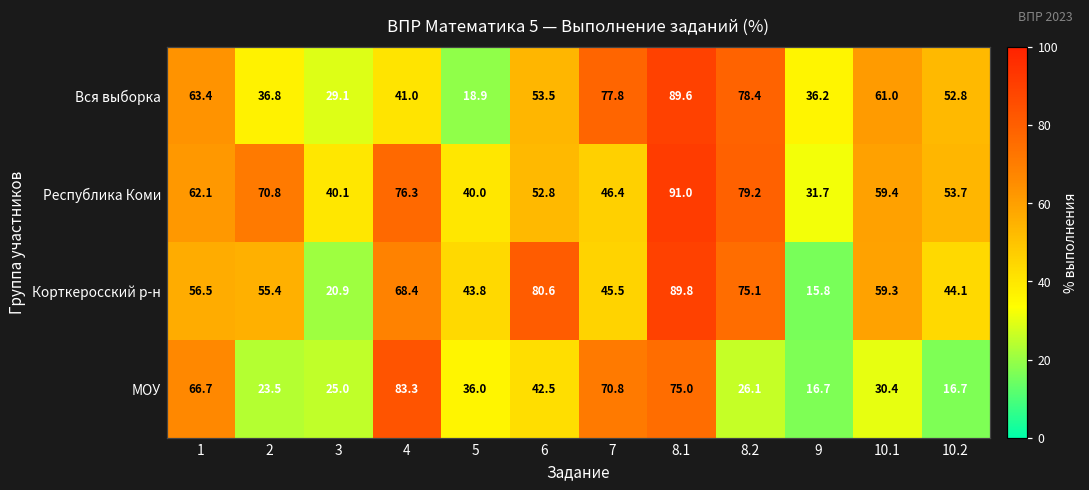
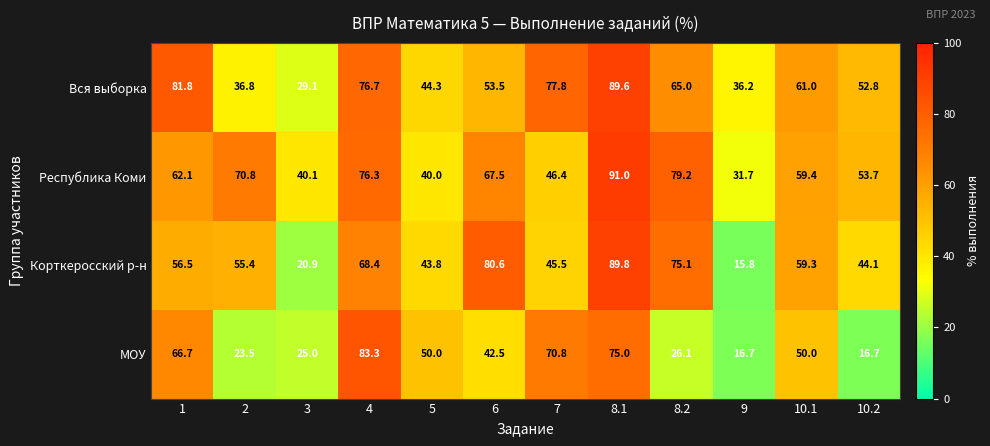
Вся выборка, 1: 63.4 -> 81.8
Вся выборка, 4: 41.0 -> 76.7
Вся выборка, 5: 18.9 -> 44.3
Вся выборка, 8.2: 78.4 -> 65.0
Республика Коми, 6: 52.8 -> 67.5
МОУ, 5: 36.0 -> 50.0
МОУ, 10.1: 30.4 -> 50.0
